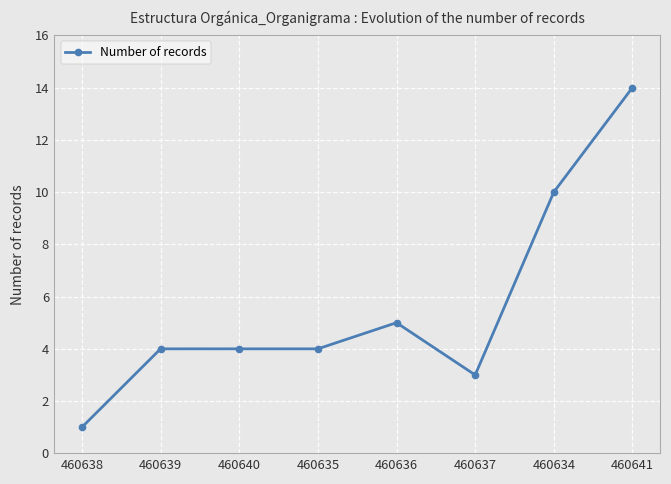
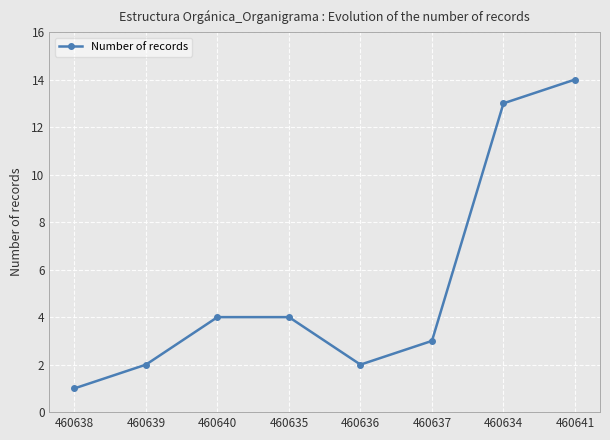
460639: 4 -> 2
460636: 5 -> 2
460634: 10 -> 13
